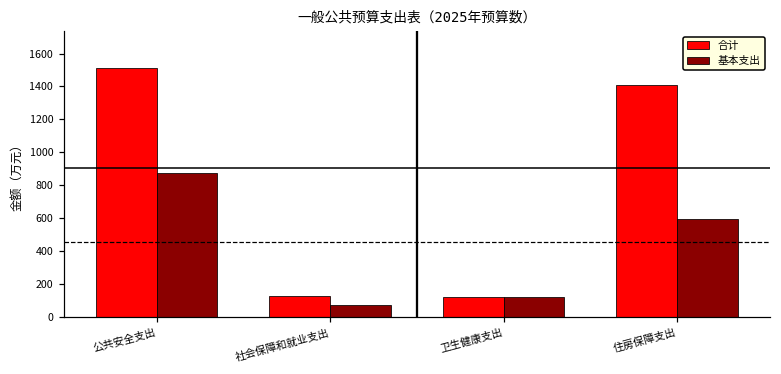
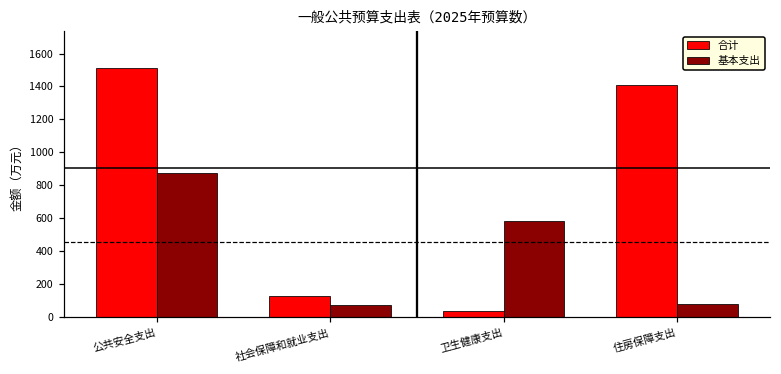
合计, 卫生健康支出: 120 -> 30
基本支出, 卫生健康支出: 120 -> 580
基本支出, 住房保障支出: 590 -> 80
